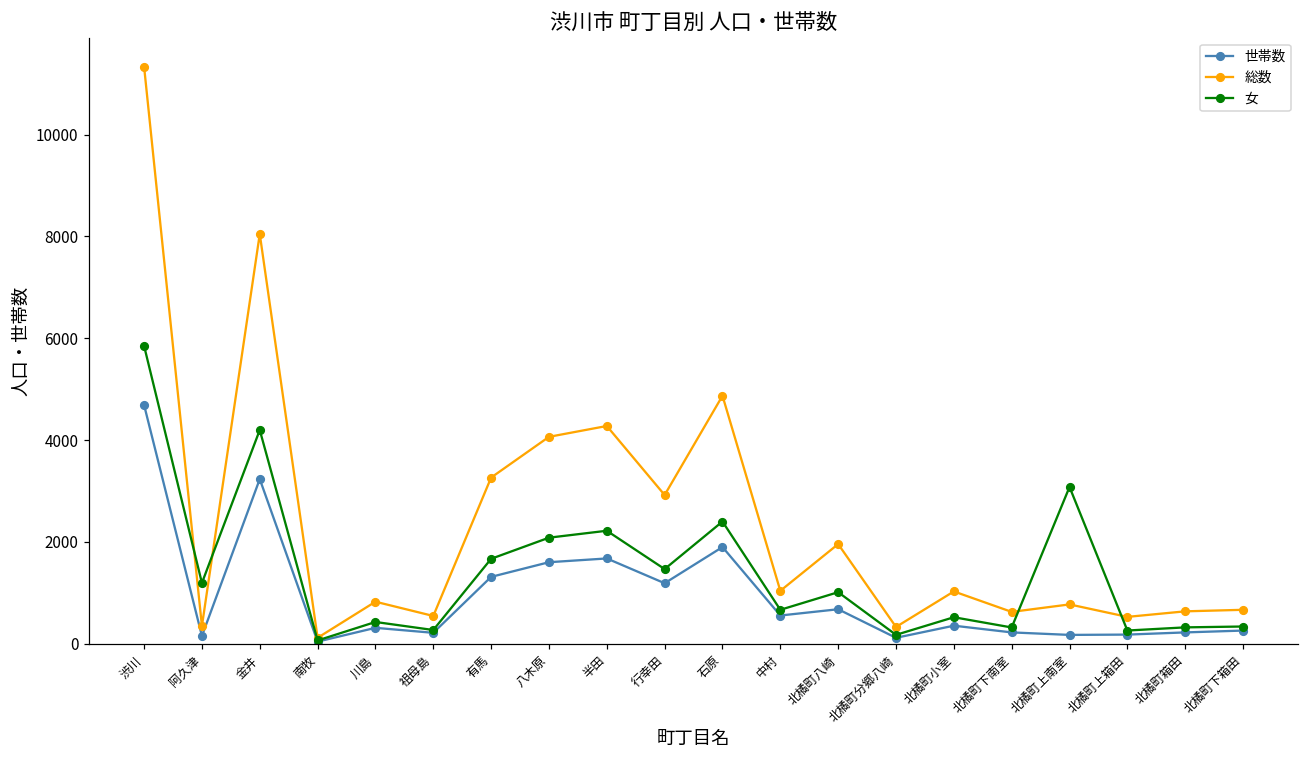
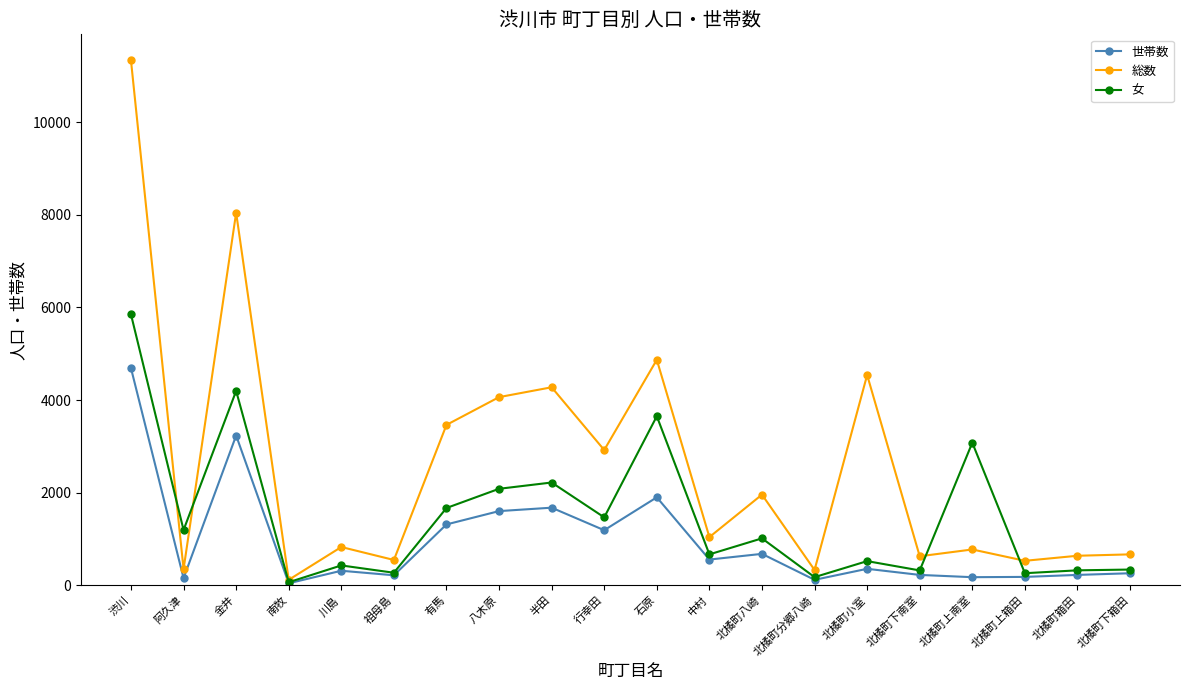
総数, 有馬: 3300 -> 3500
女, 石原: 2400 -> 3700
総数, 北橘町小室: 1000 -> 4500
